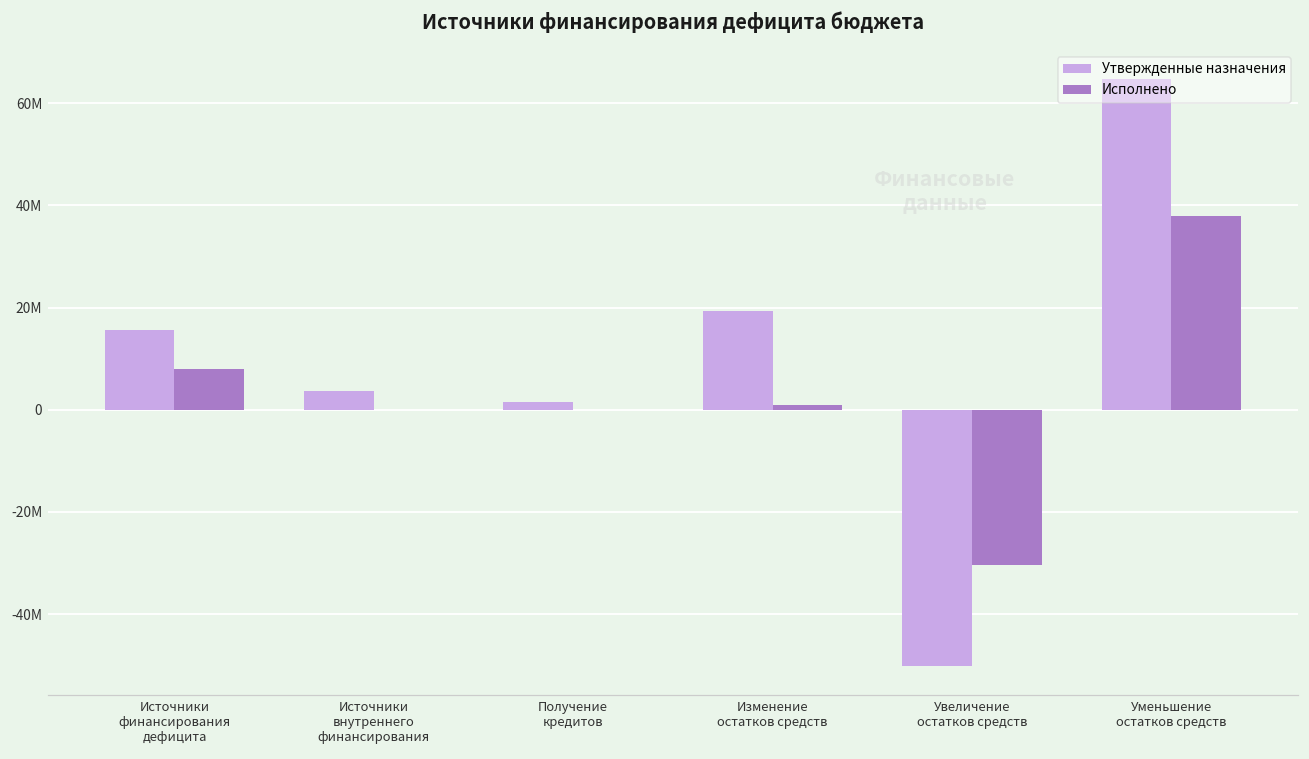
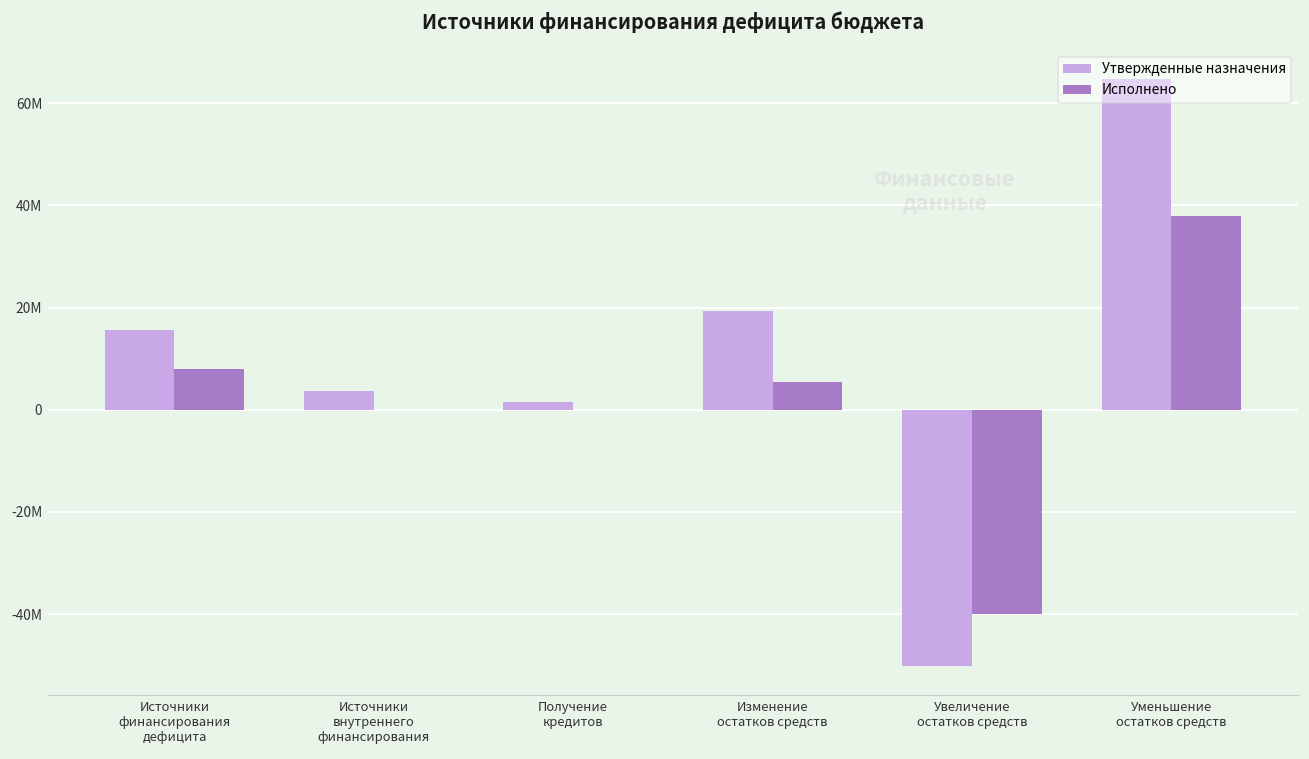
Исполнено, Изменение остатков средств: 1000000 -> 5000000
Исполнено, Увеличение остатков средств: -30000000 -> -40000000
